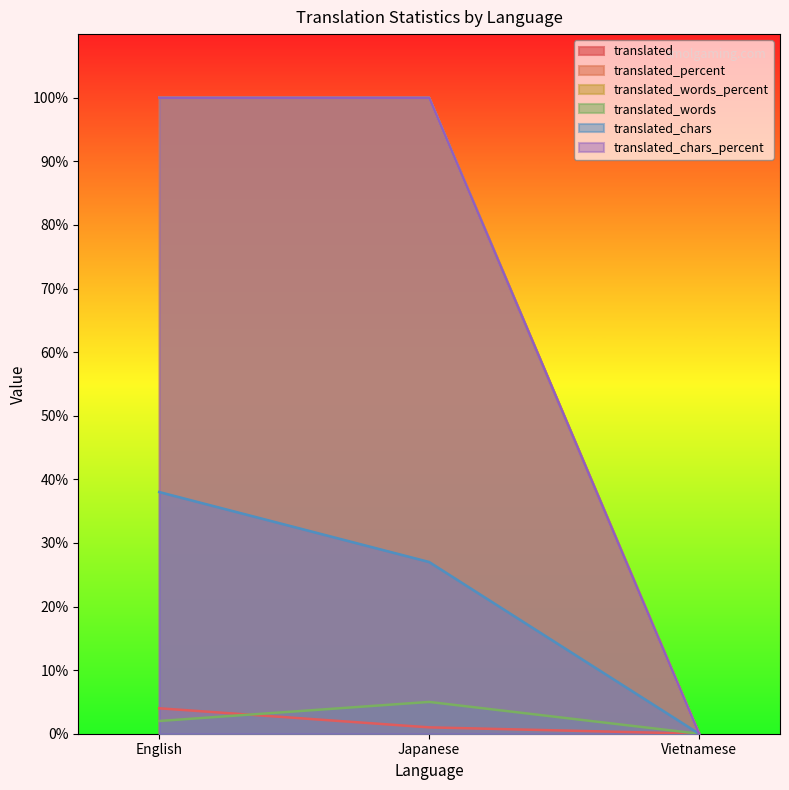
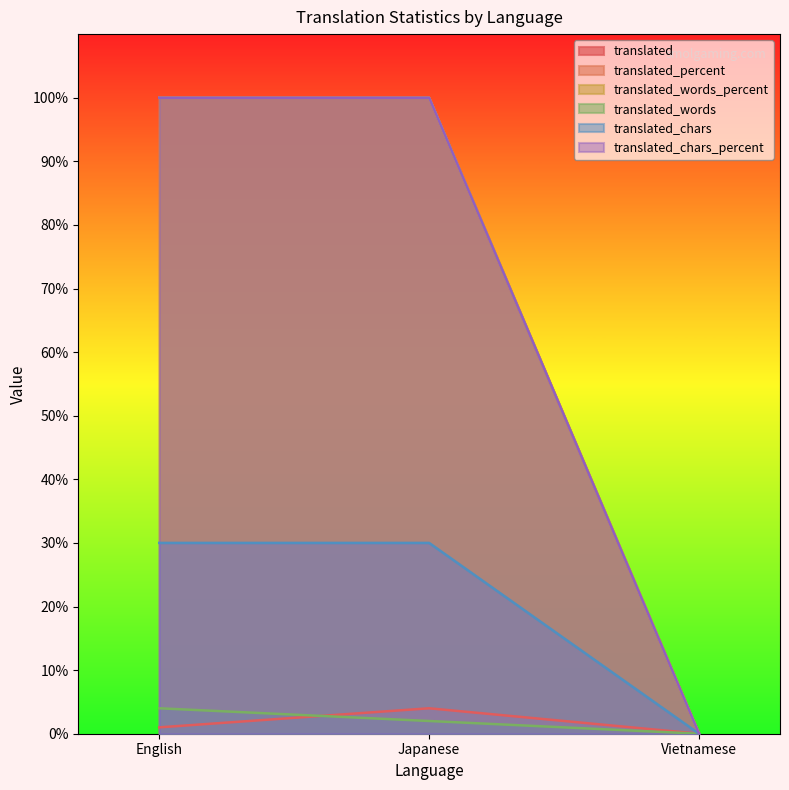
translated, English: 4% -> 1%
translated_words, English: 2% -> 4%
translated_chars, English: 38% -> 30%
translated, Japanese: 1% -> 4%
translated_words, Japanese: 5% -> 2%
translated_chars, Japanese: 27% -> 30%
